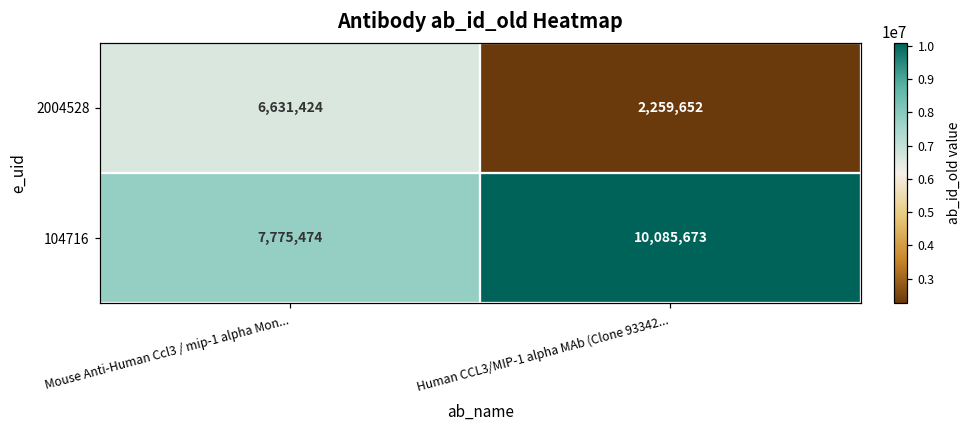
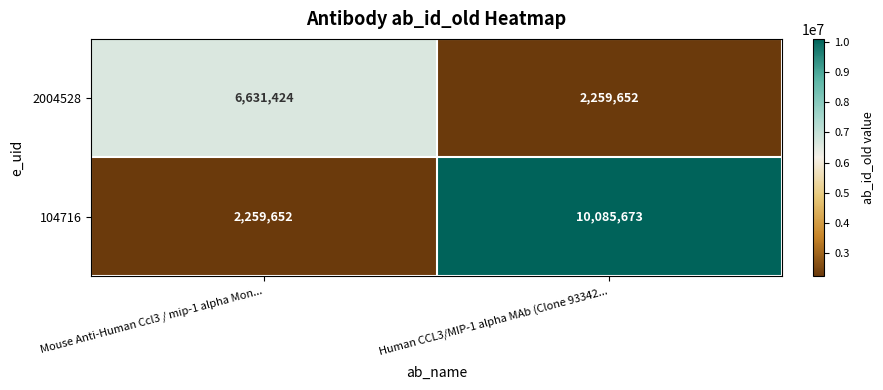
104716, Mouse Anti-Human Ccl3 / mip-1 alpha Mon...: 7,775,474 -> 2,259,652
